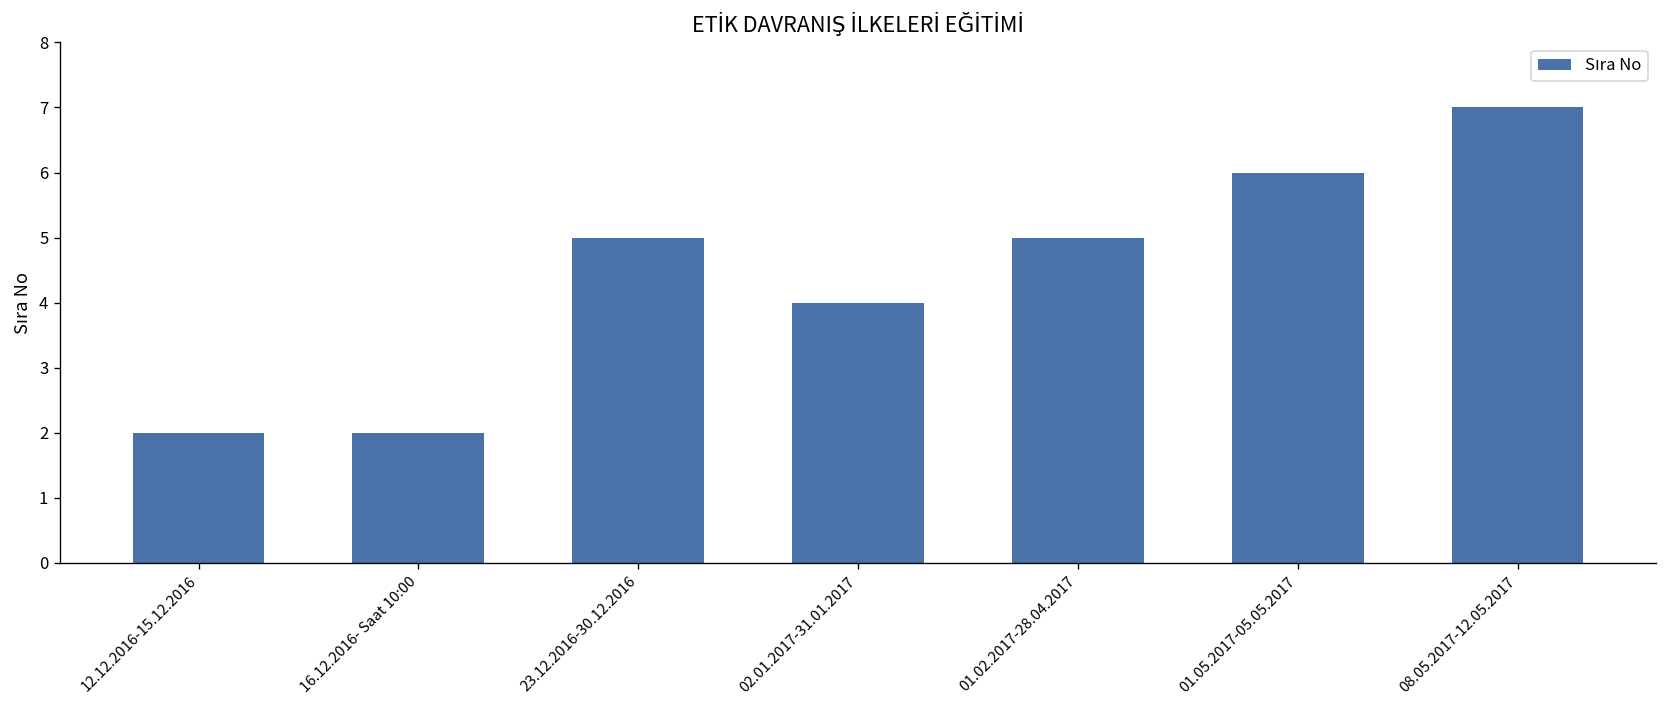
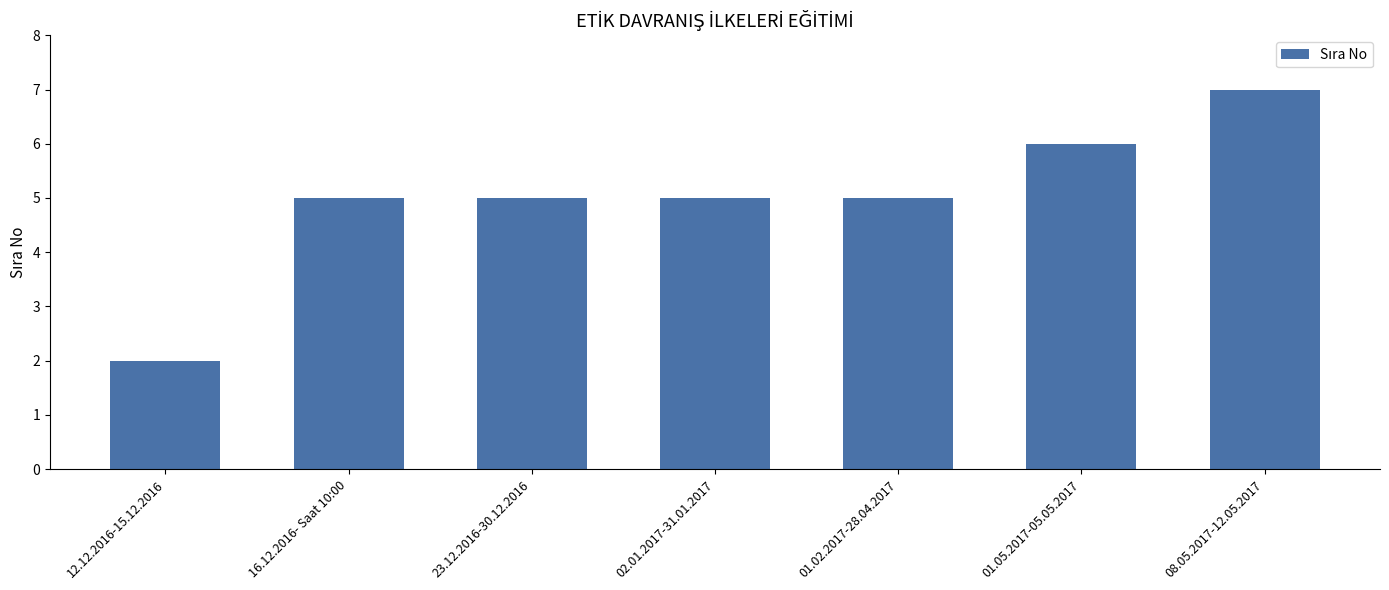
16.12.2016- Saat 10:00: 2 -> 5
02.01.2017-31.01.2017: 4 -> 5
